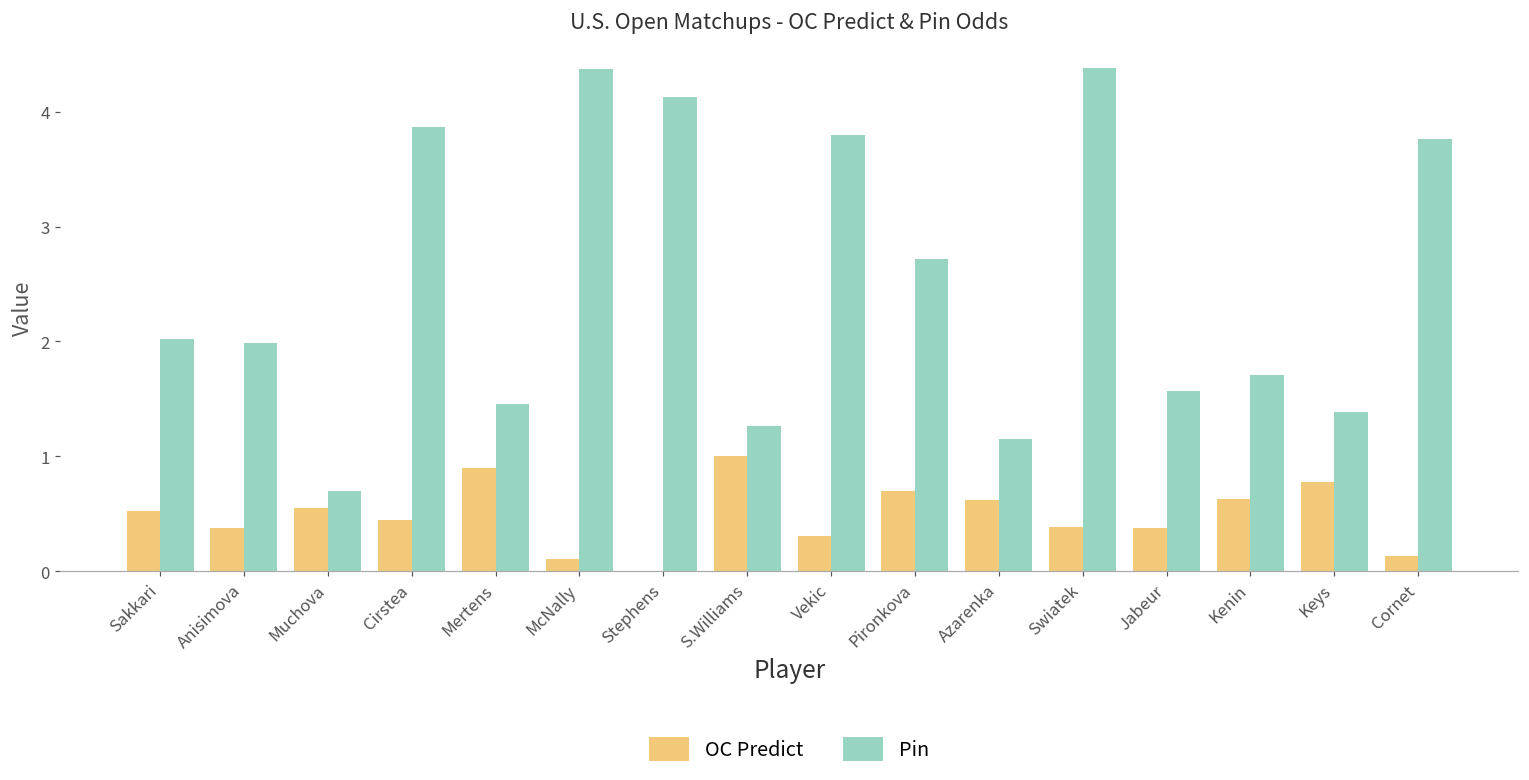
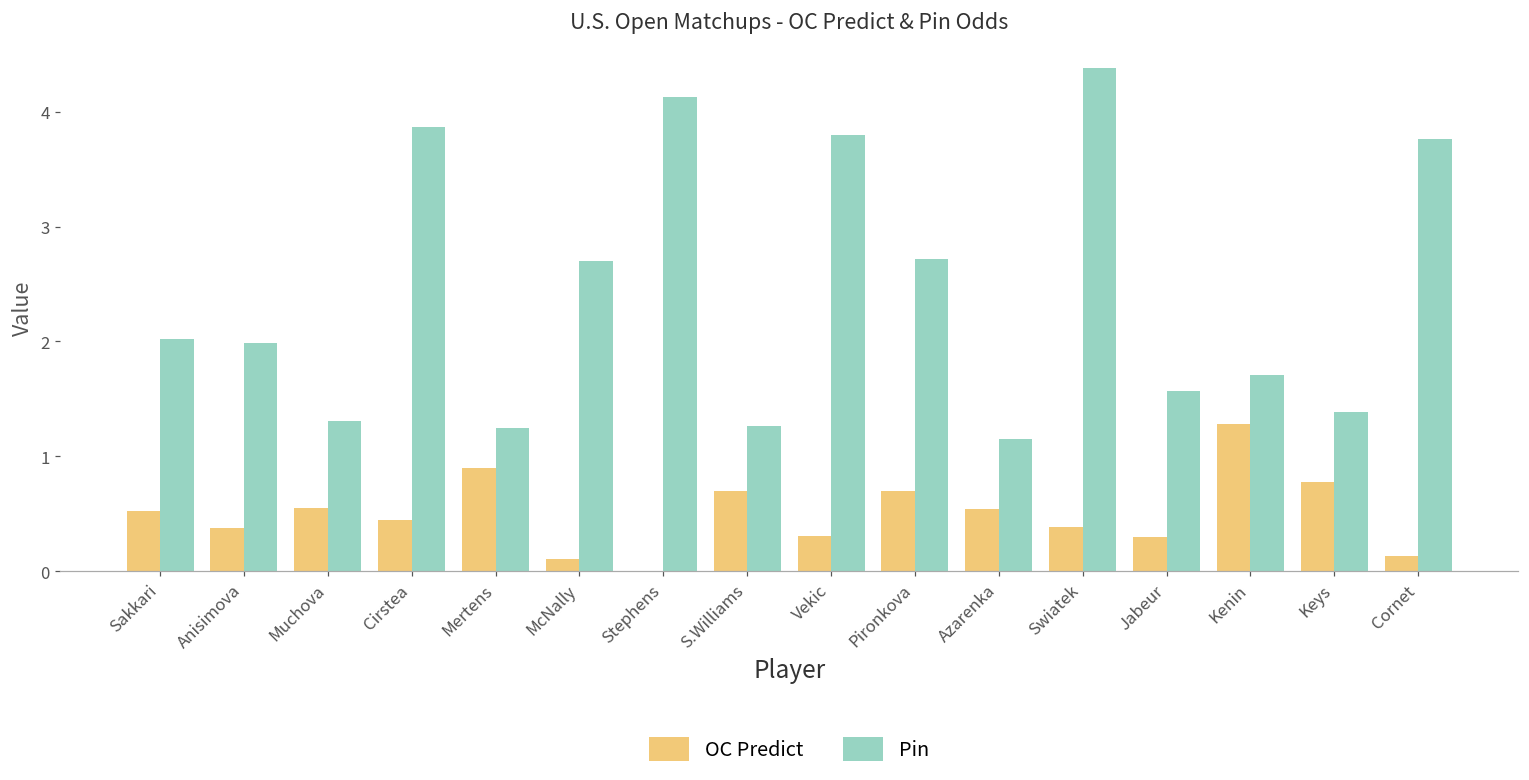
Pin, Muchova: 0.70 -> 1.30
Pin, Mertens: 1.46 -> 1.24
Pin, McNally: 4.37 -> 2.70
OC Predict, S.Williams: 1.0 -> 0.7
OC Predict, Azarenka: 0.62 -> 0.54
OC Predict, Jabeur: 0.38 -> 0.30
OC Predict, Kenin: 0.62 -> 1.28
